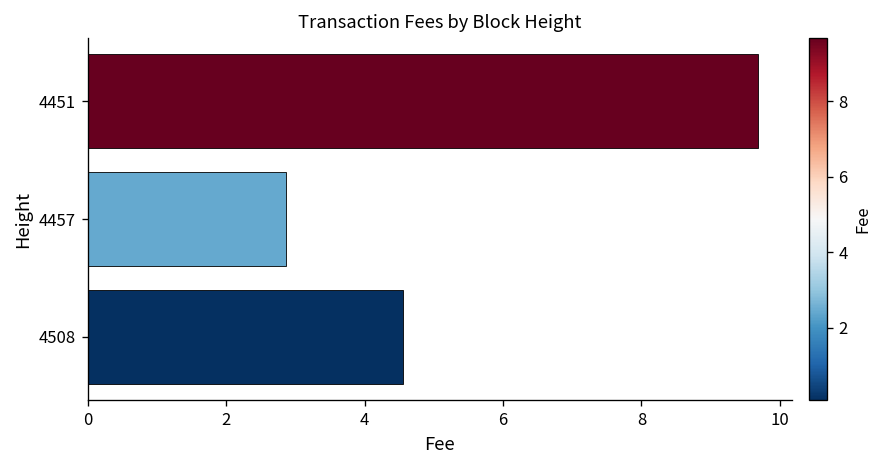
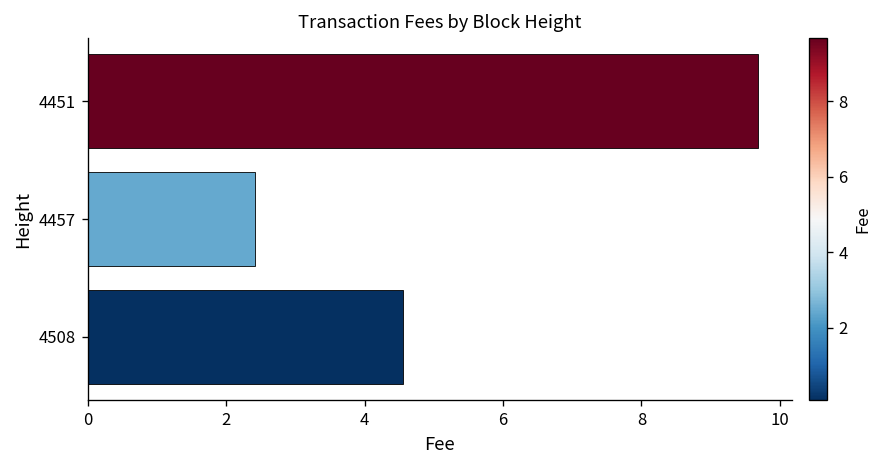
4457: 2.9 -> 2.4
